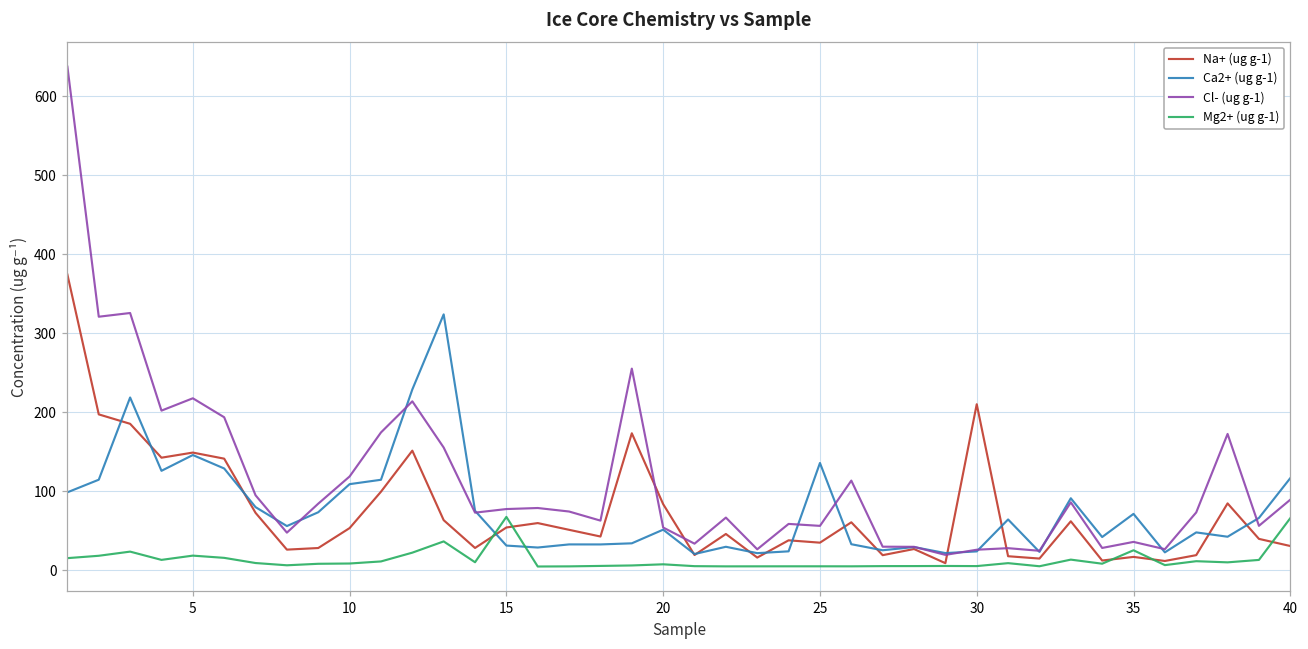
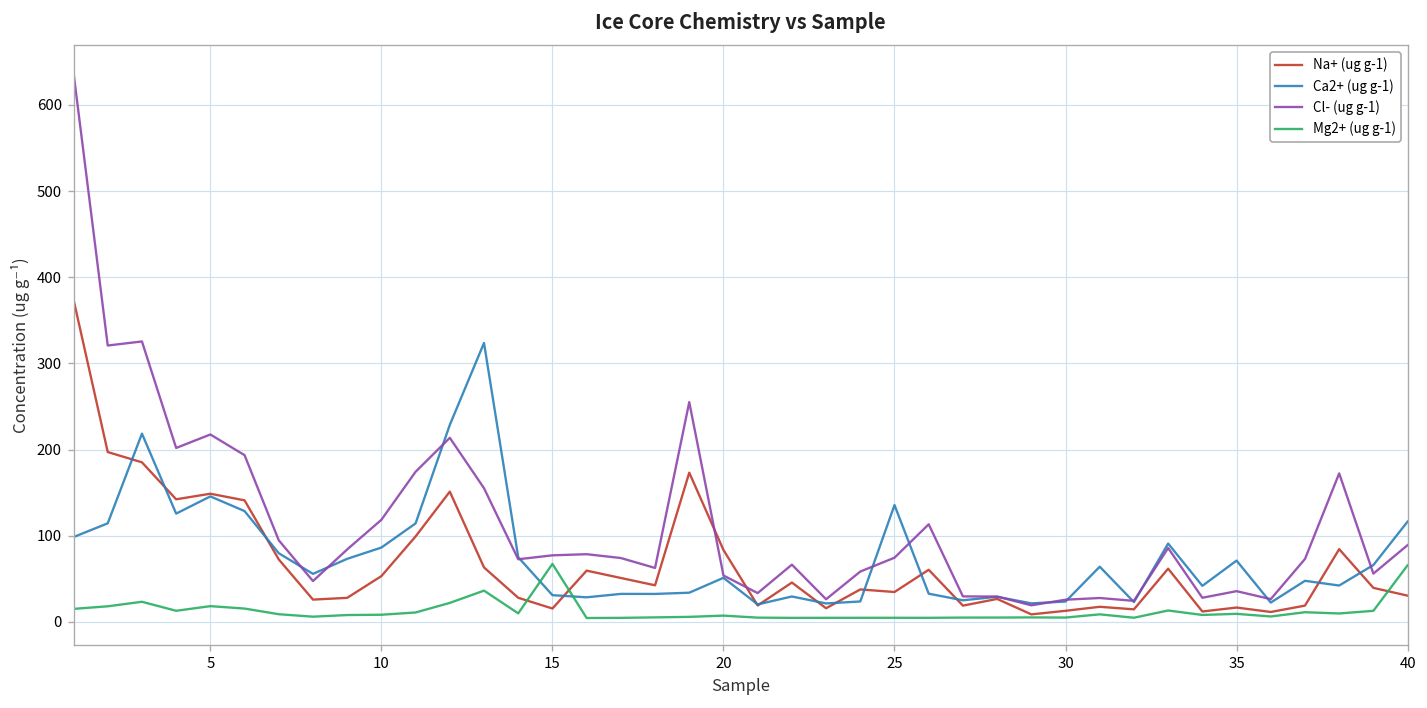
Ca2+ (ug g-1), 10: 110 -> 90
Na+ (ug g-1), 15: 50 -> 20
Cl- (ug g-1), 25: 60 -> 70
Na+ (ug g-1), 30: 210 -> 10
Mg2+ (ug g-1), 35: 30 -> 10
